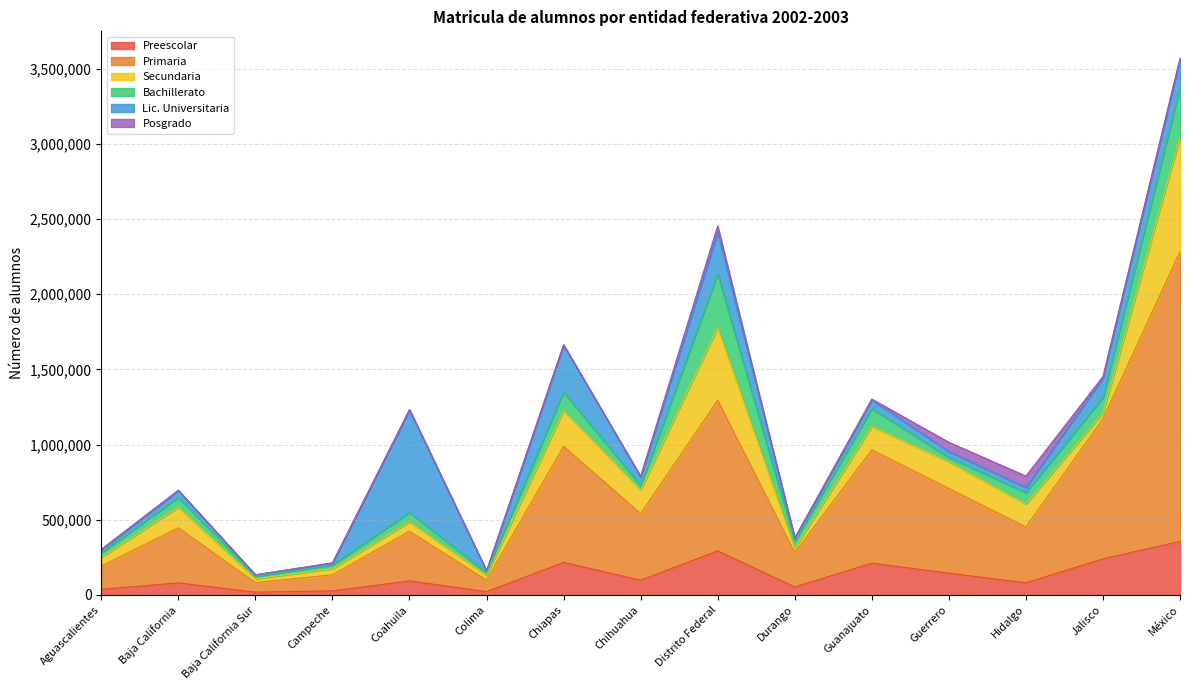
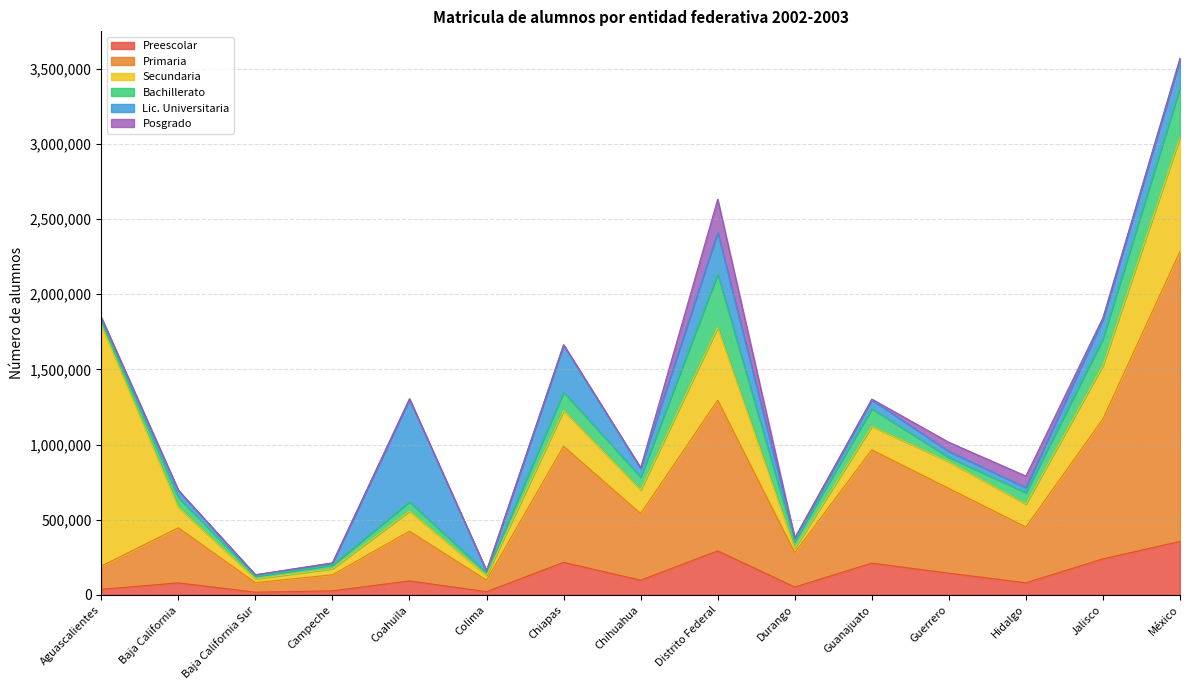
Secundaria, Aguascalientes: 60,000 -> 1,600,000
Secundaria, Coahuila: 60,000 -> 130,000
Bachillerato, Chihuahua: 30,000 -> 90,000
Posgrado, Distrito Federal: 40,000 -> 220,000
Secundaria, Jalisco: 40,000 -> 360,000
Bachillerato, Jalisco: 100,000 -> 180,000
